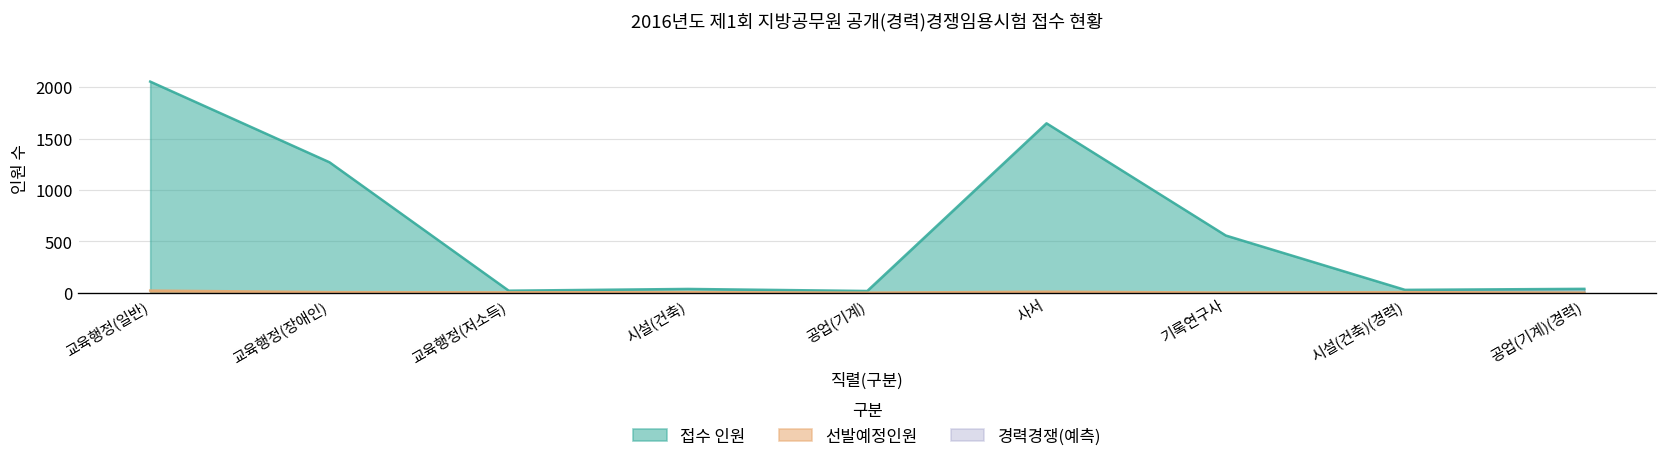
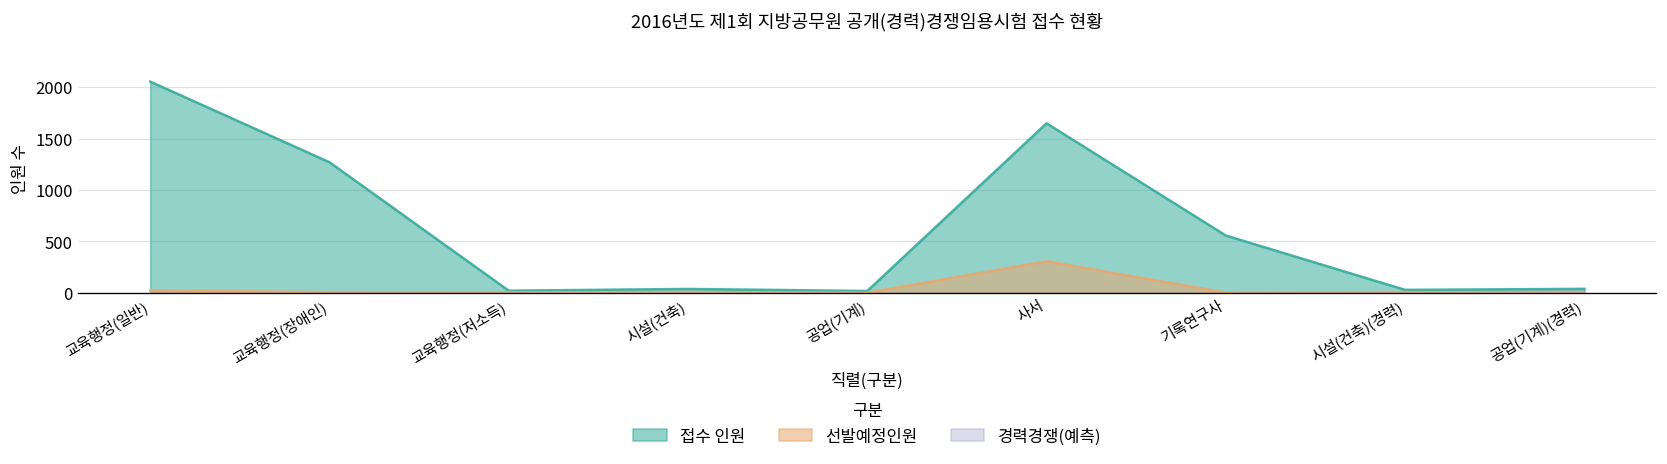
선발예정인원, 사서: 0 -> 300
